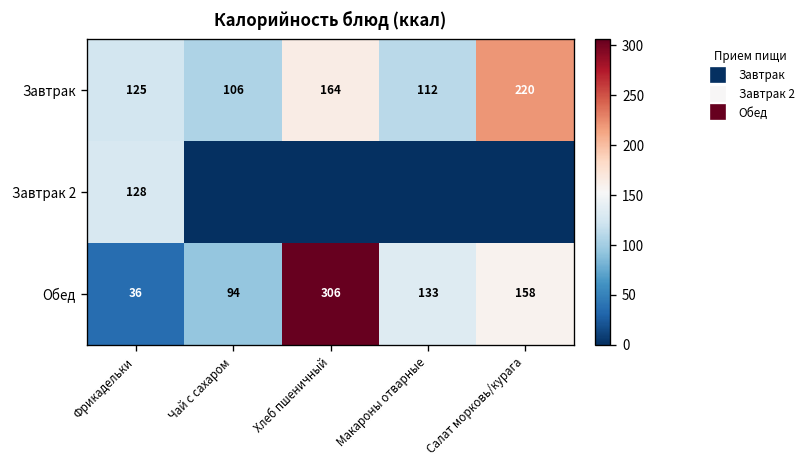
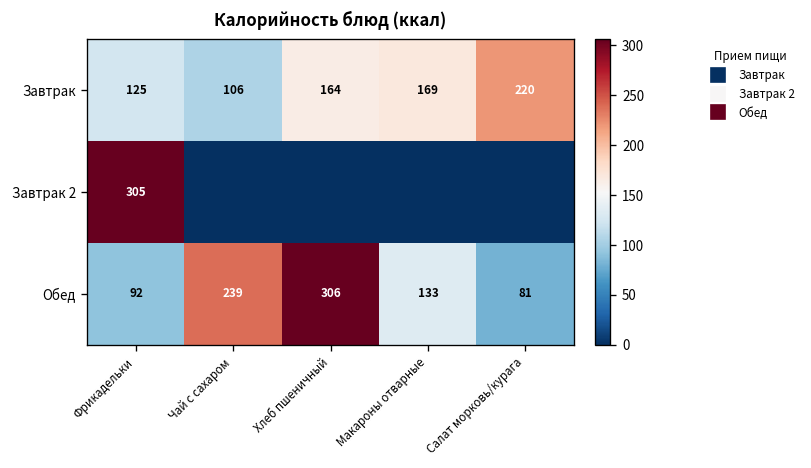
Завтрак, Макароны отварные: 112 -> 169
Завтрак 2, Фрикадельки: 128 -> 305
Обед, Фрикадельки: 36 -> 92
Обед, Чай с сахаром: 94 -> 239
Обед, Салат морковь/курага: 158 -> 81
